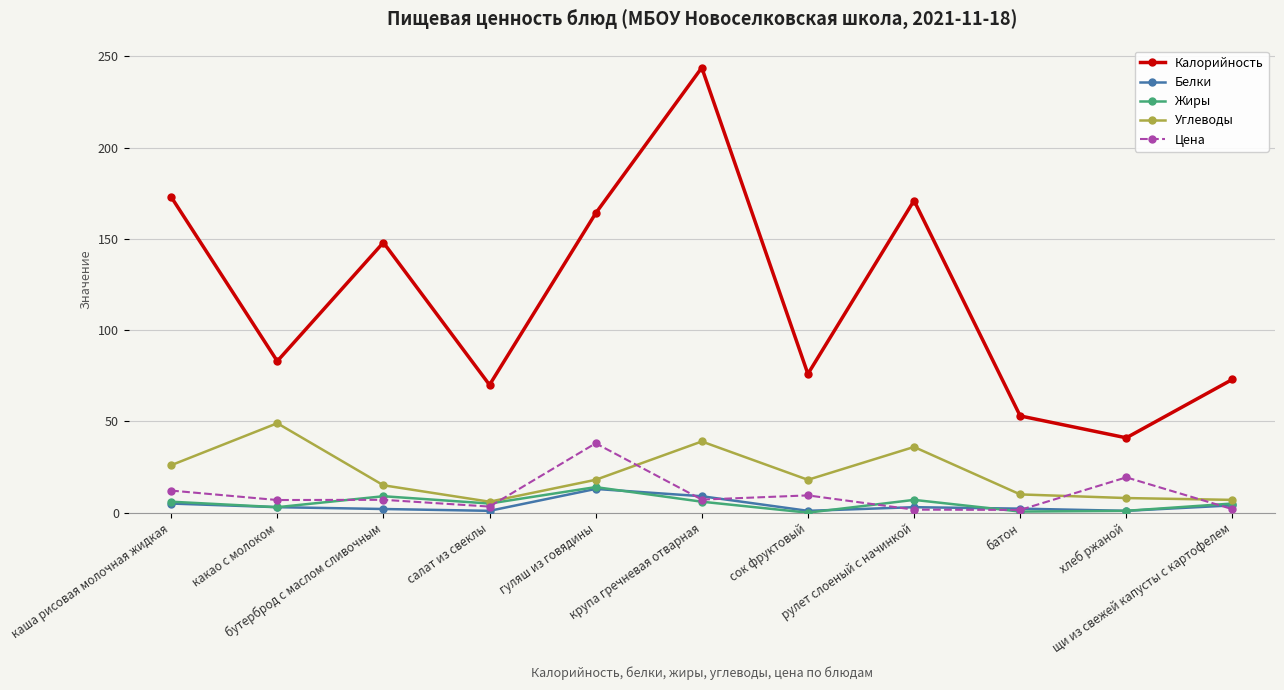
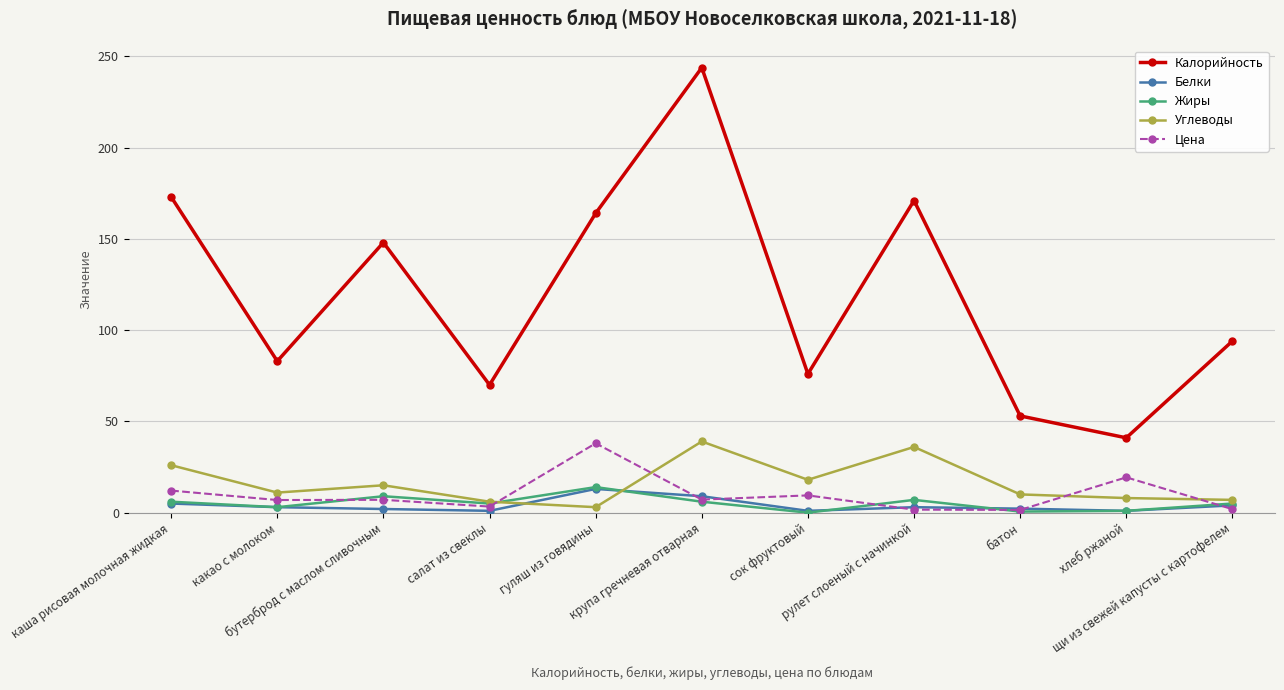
Углеводы, какао с молоком: 49 -> 11
Углеводы, гуляш из говядины: 18 -> 3
Калорийность, щи из свежей капусты с картофелем: 73 -> 94
